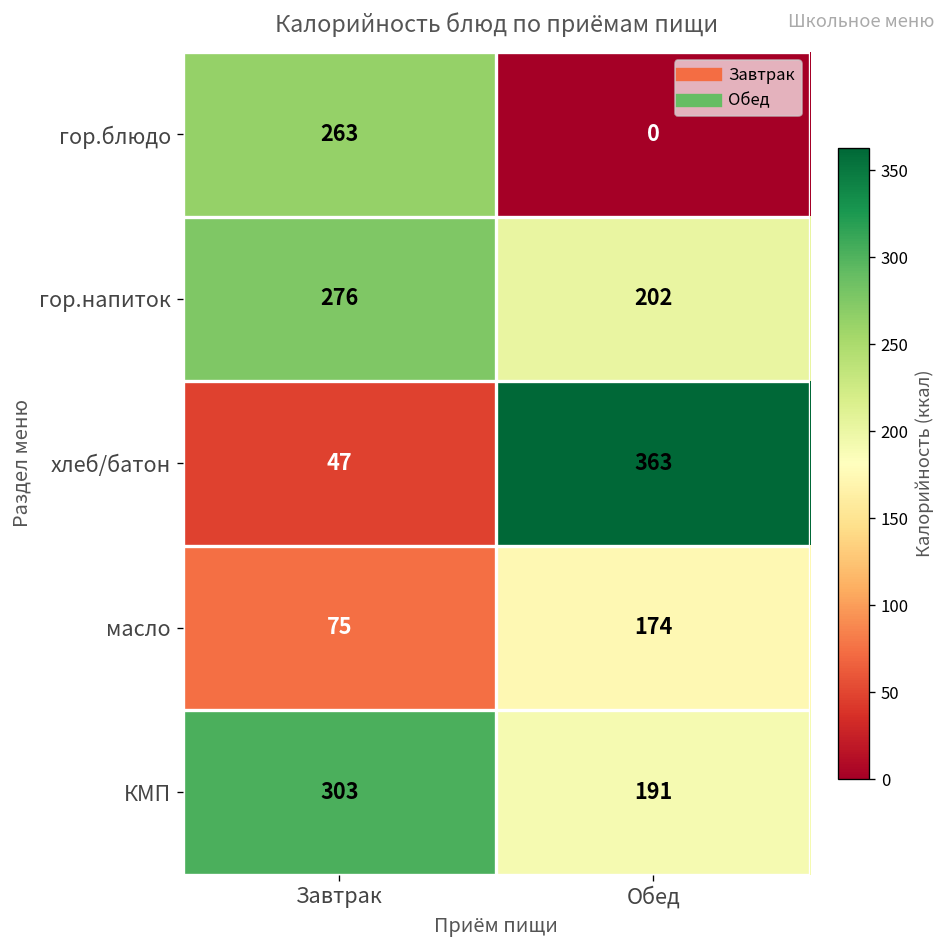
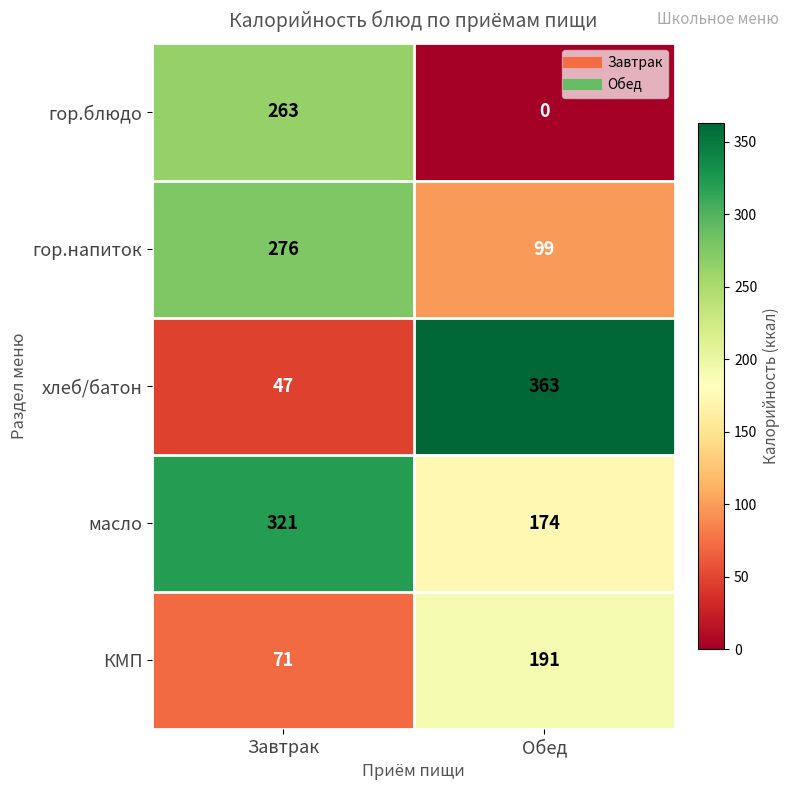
гор.напиток, Обед: 202 -> 99
масло, Завтрак: 75 -> 321
КМП, Завтрак: 303 -> 71
